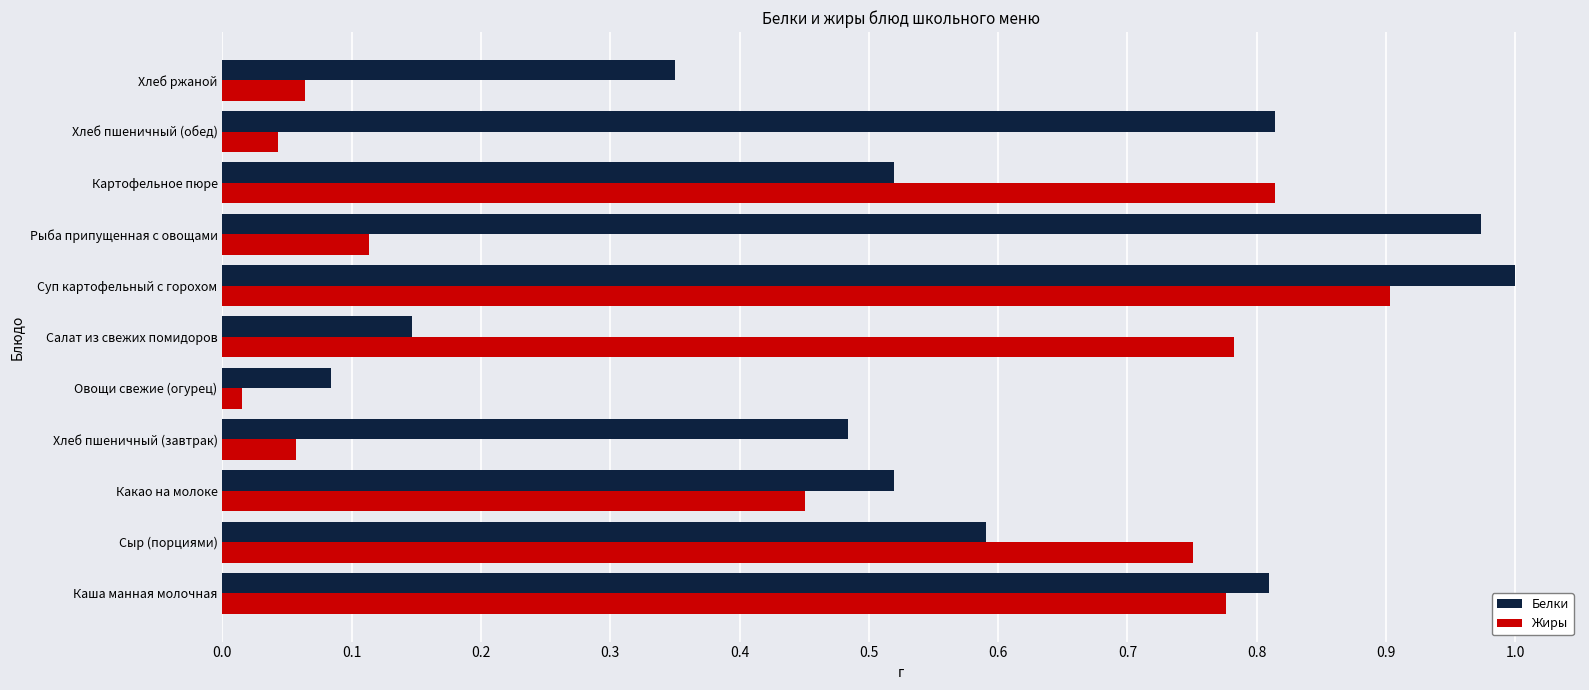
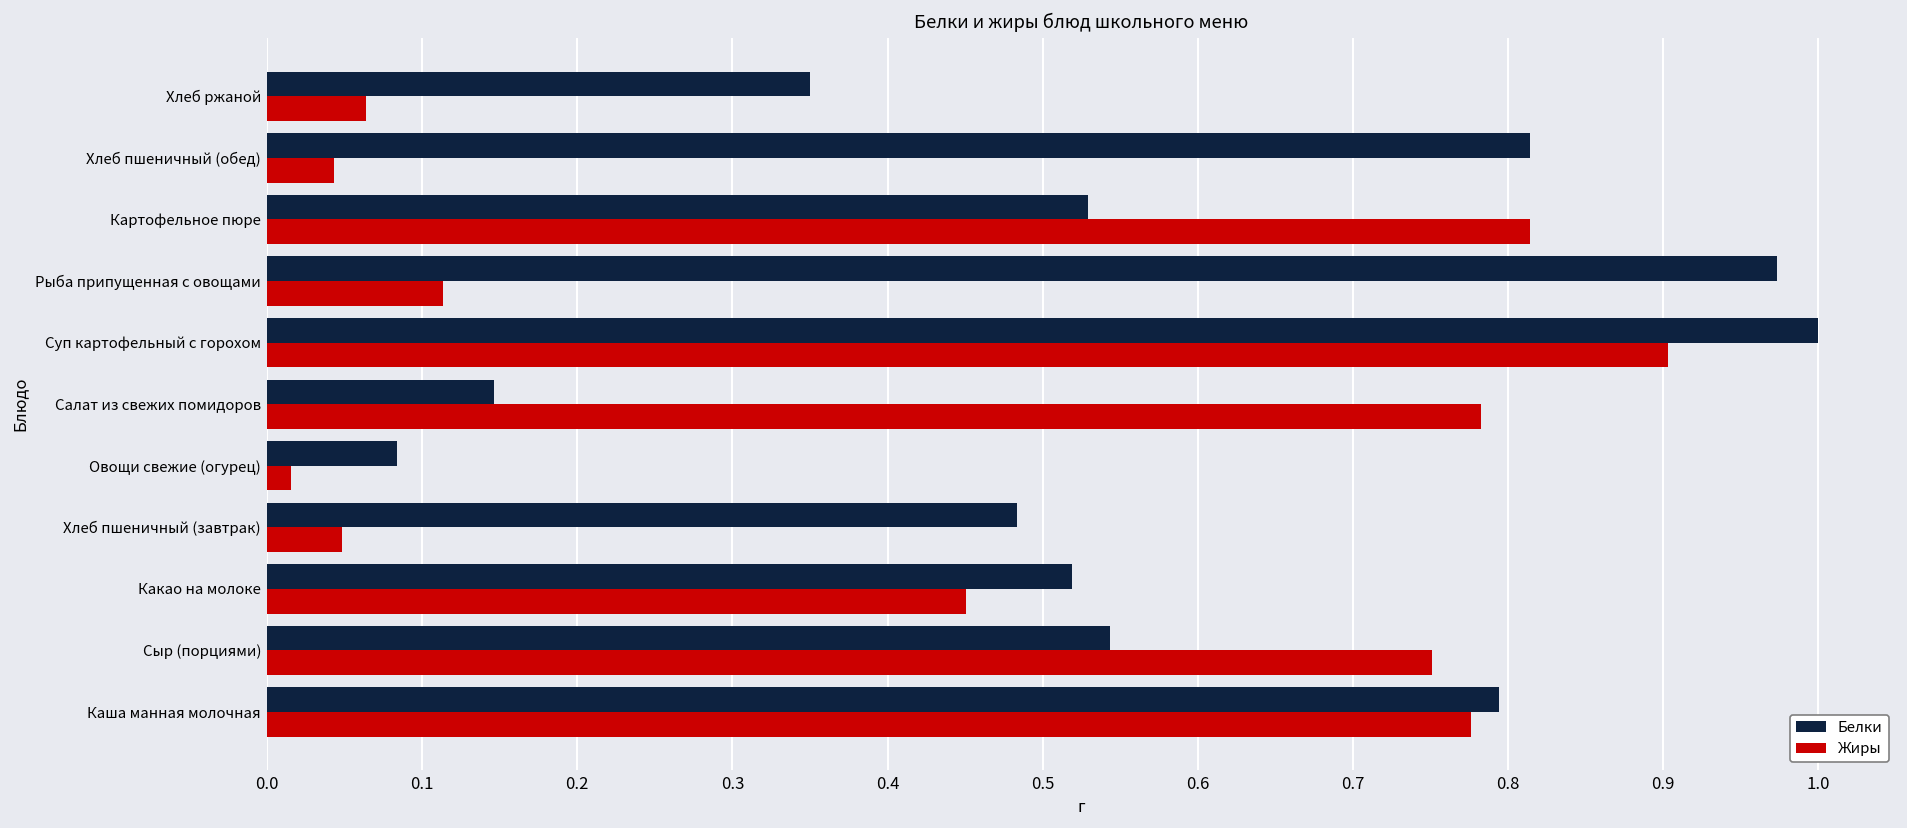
Белки, Картофельное пюре: 0.519 -> 0.529
Жиры, Хлеб пшеничный (завтрак): 0.057 -> 0.048
Белки, Сыр (порциями): 0.590 -> 0.543
Белки, Каша манная молочная: 0.809 -> 0.794
